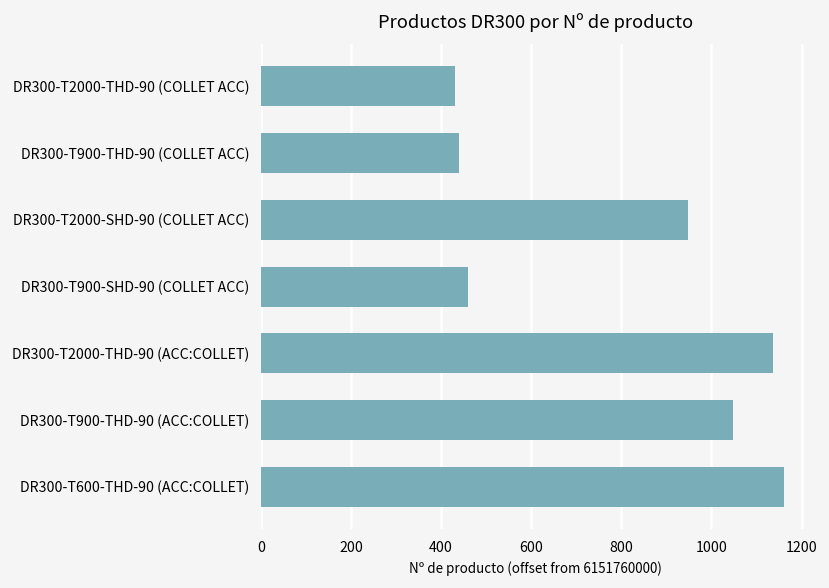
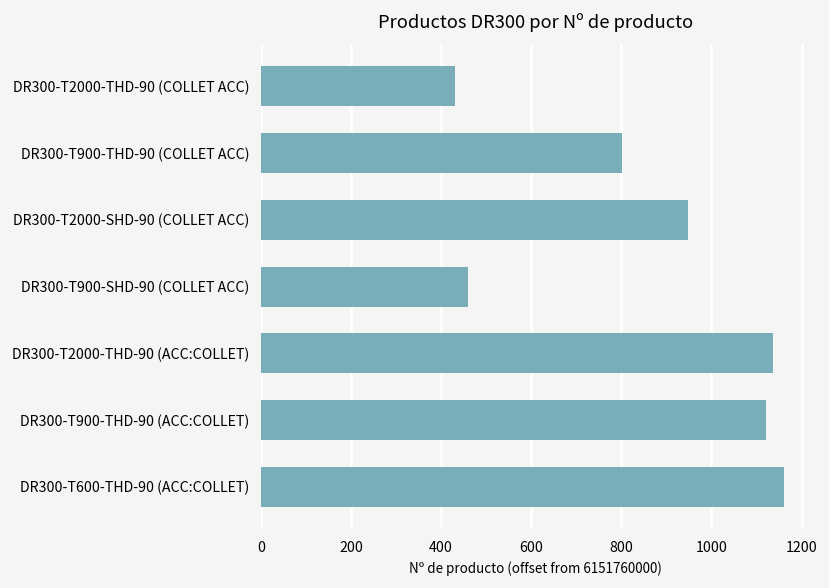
DR300-T900-THD-90 (COLLET ACC): 440 -> 800
DR300-T900-THD-90 (ACC:COLLET): 1050 -> 1120
